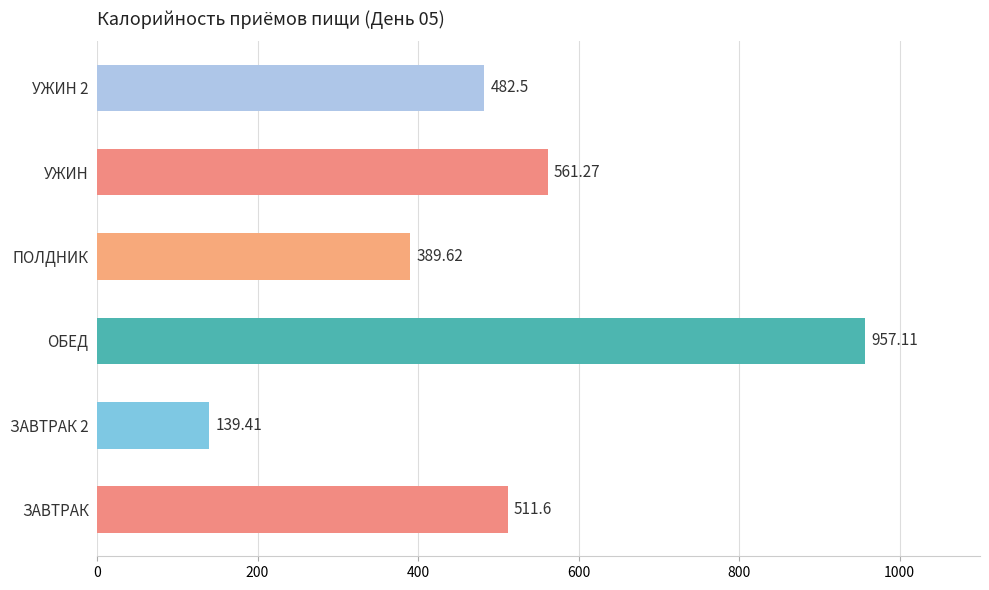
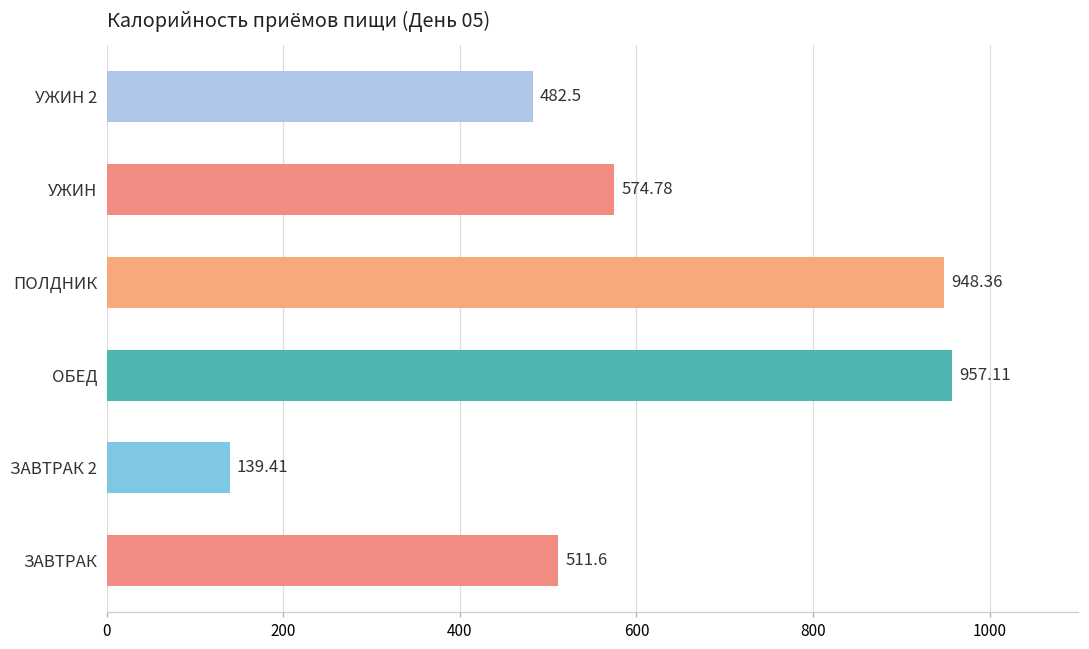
УЖИН: 561.27 -> 574.78
ПОЛДНИК: 389.62 -> 948.36
